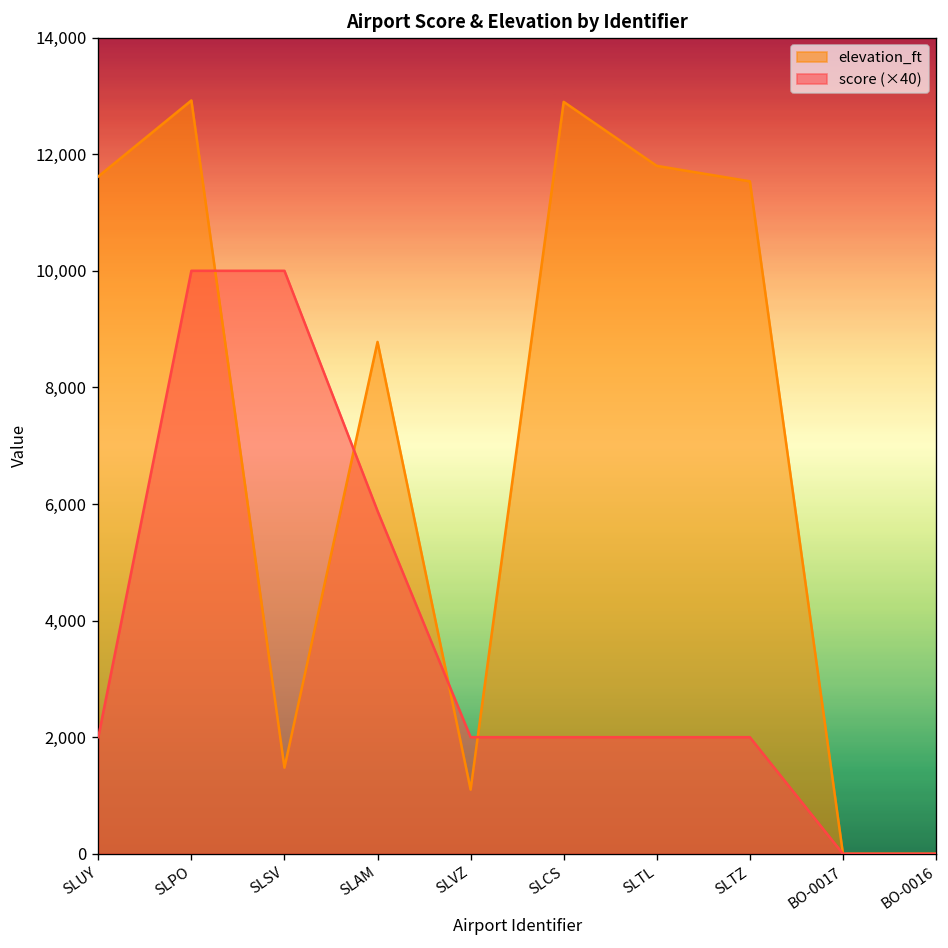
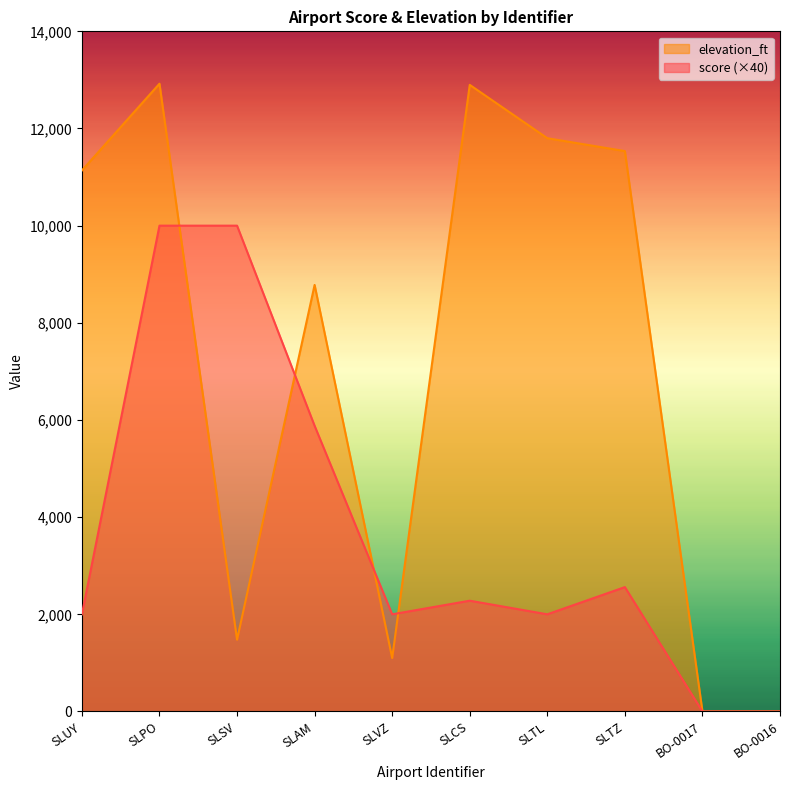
elevation_ft, SLUY: 11,600 -> 11,100
score (×40), SLCS: 2,000 -> 2,300
score (×40), SLTZ: 2,000 -> 2,600
